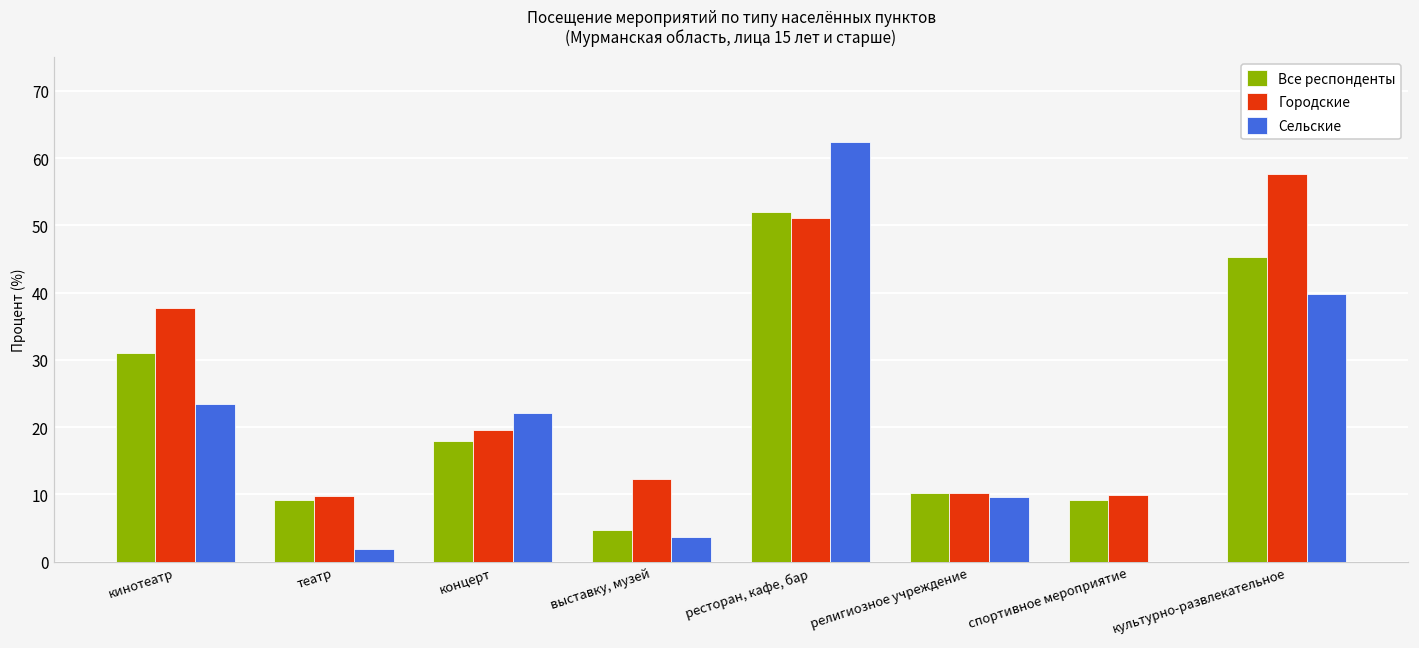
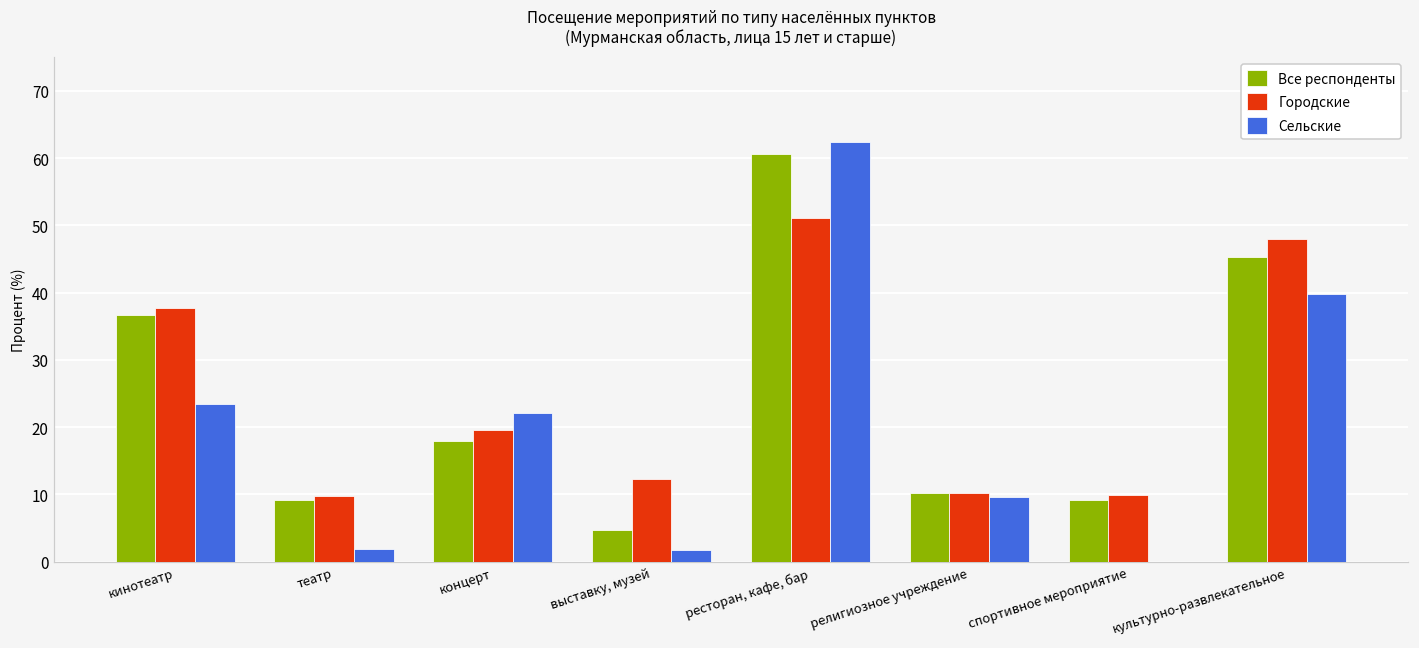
Все респонденты, кинотеатр: 31 -> 37
Сельские, выставку, музей: 4 -> 2
Все респонденты, ресторан, кафе, бар: 52 -> 61
Городские, культурно-развлекательное: 58 -> 48
